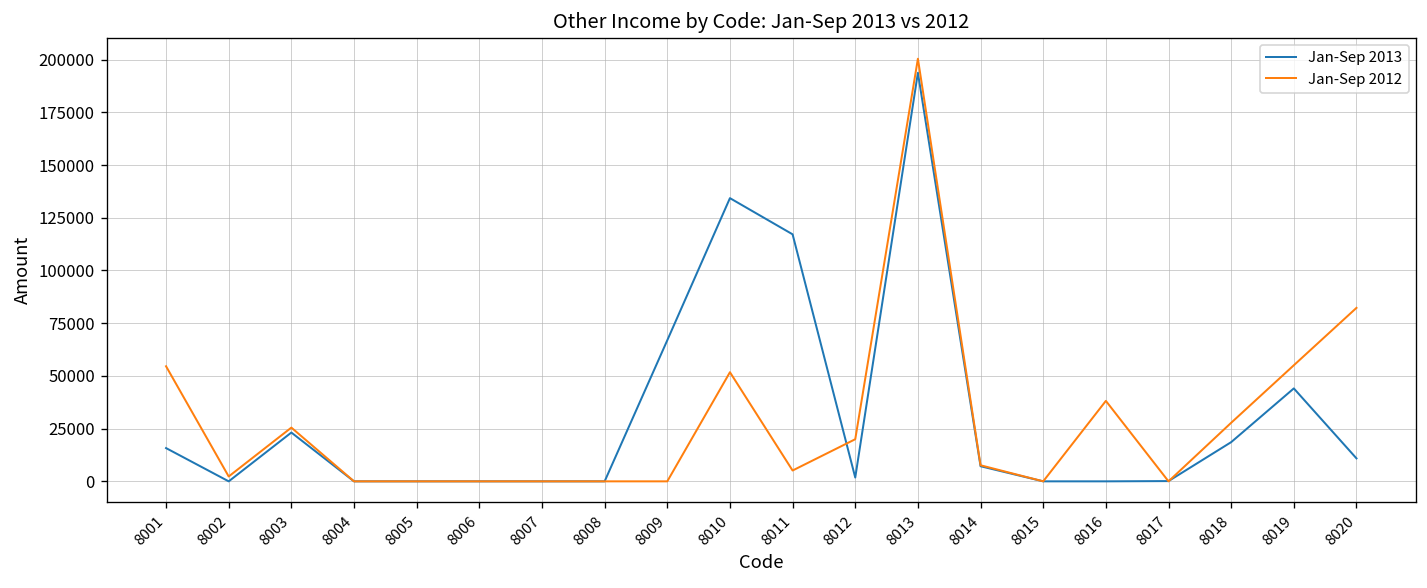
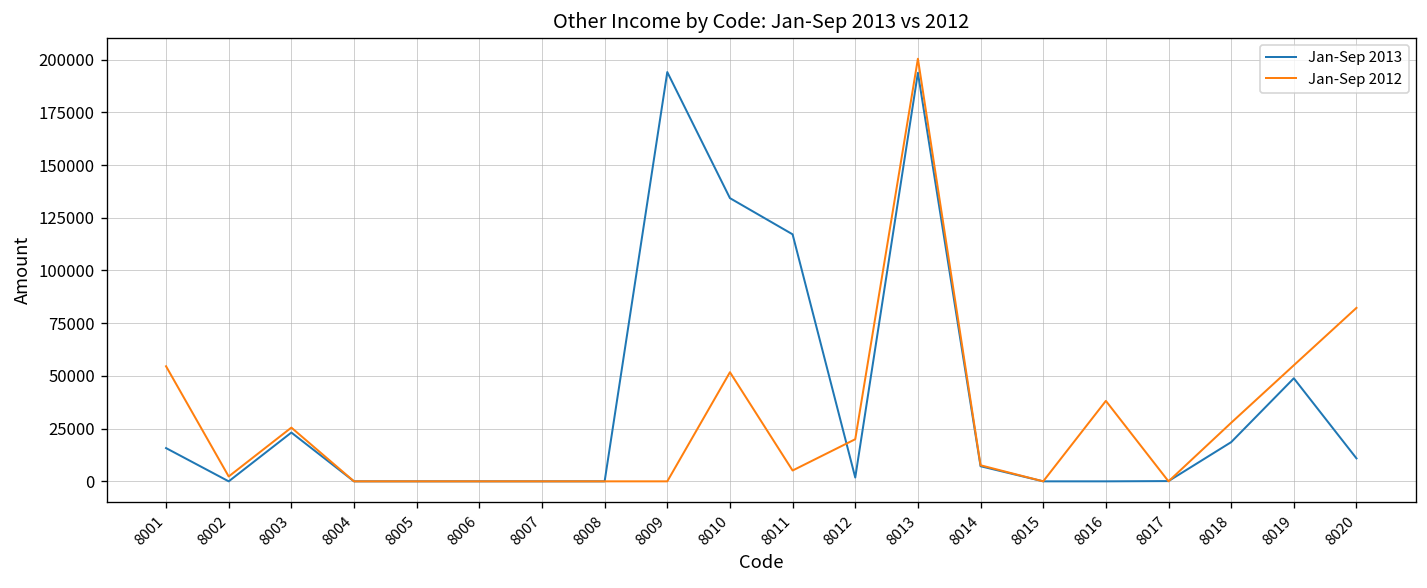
Jan-Sep 2013, 8009: 67000 -> 194000
Jan-Sep 2013, 8019: 44000 -> 49000
